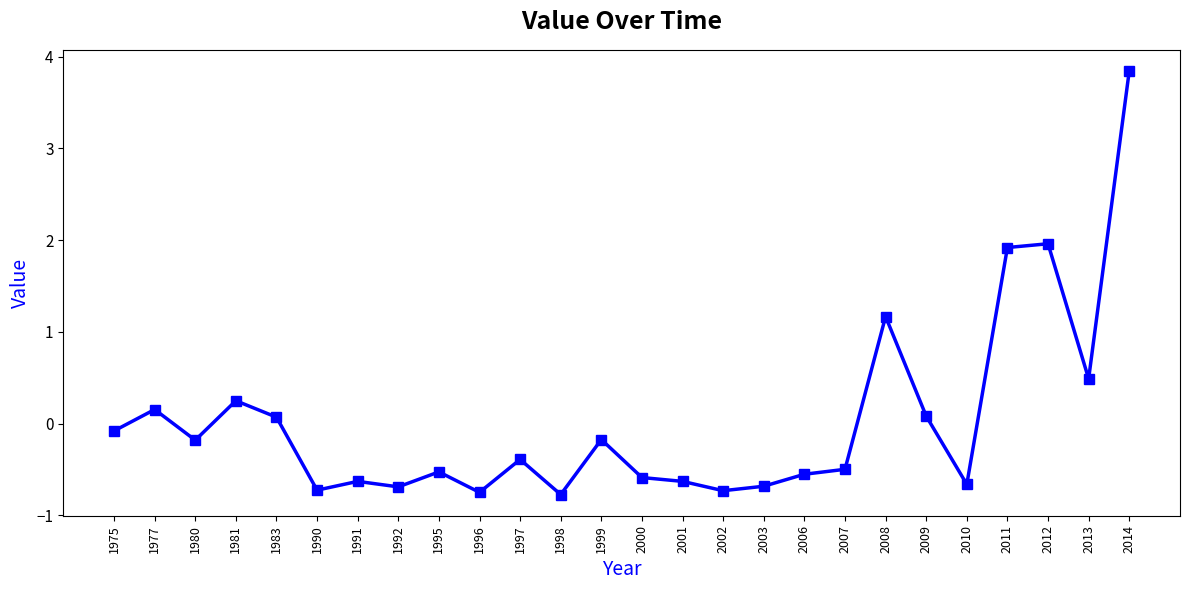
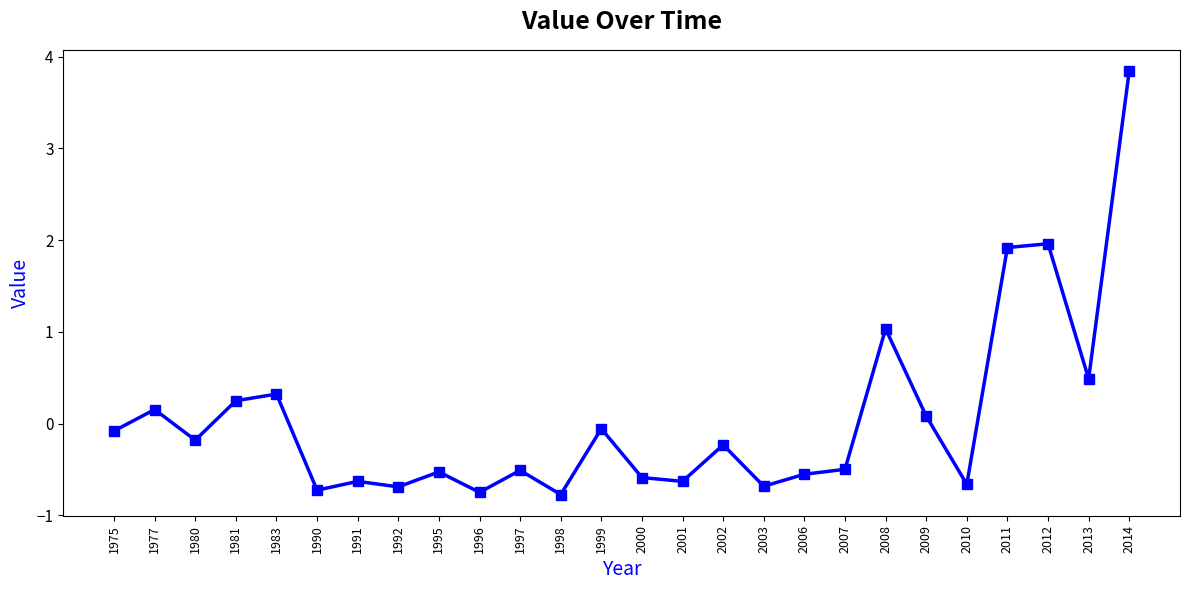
1983: 0.1 -> 0.3
1997: -0.4 -> -0.5
1999: -0.2 -> -0.1
2002: -0.7 -> -0.2
2008: 1.2 -> 1.0
